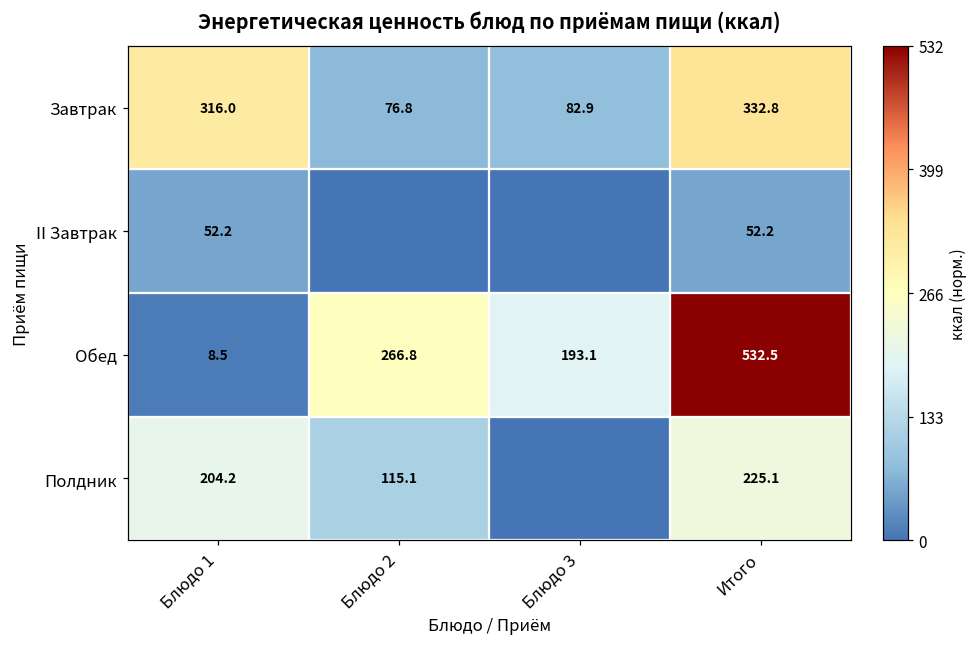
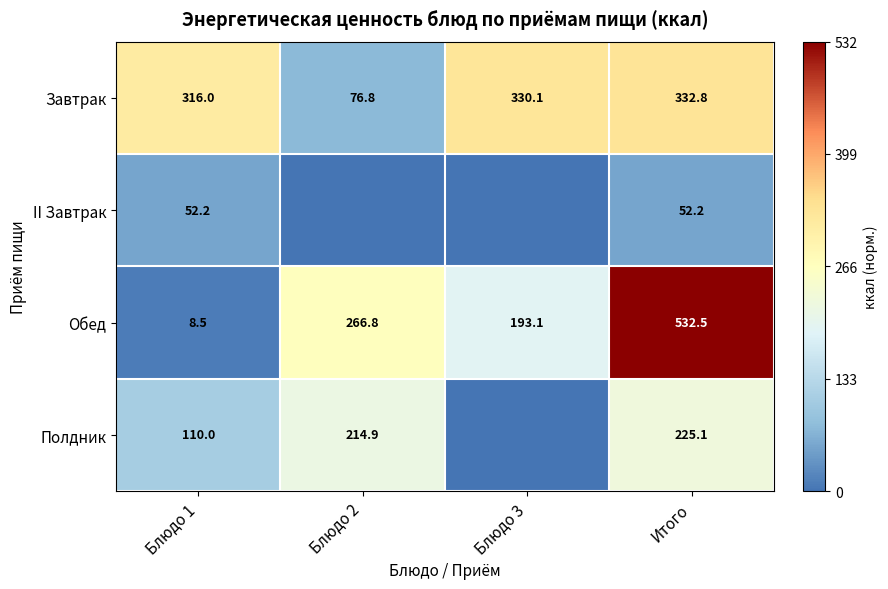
Завтрак, Блюдо 3: 82.9 -> 330.1
Полдник, Блюдо 1: 204.2 -> 110.0
Полдник, Блюдо 2: 115.1 -> 214.9
